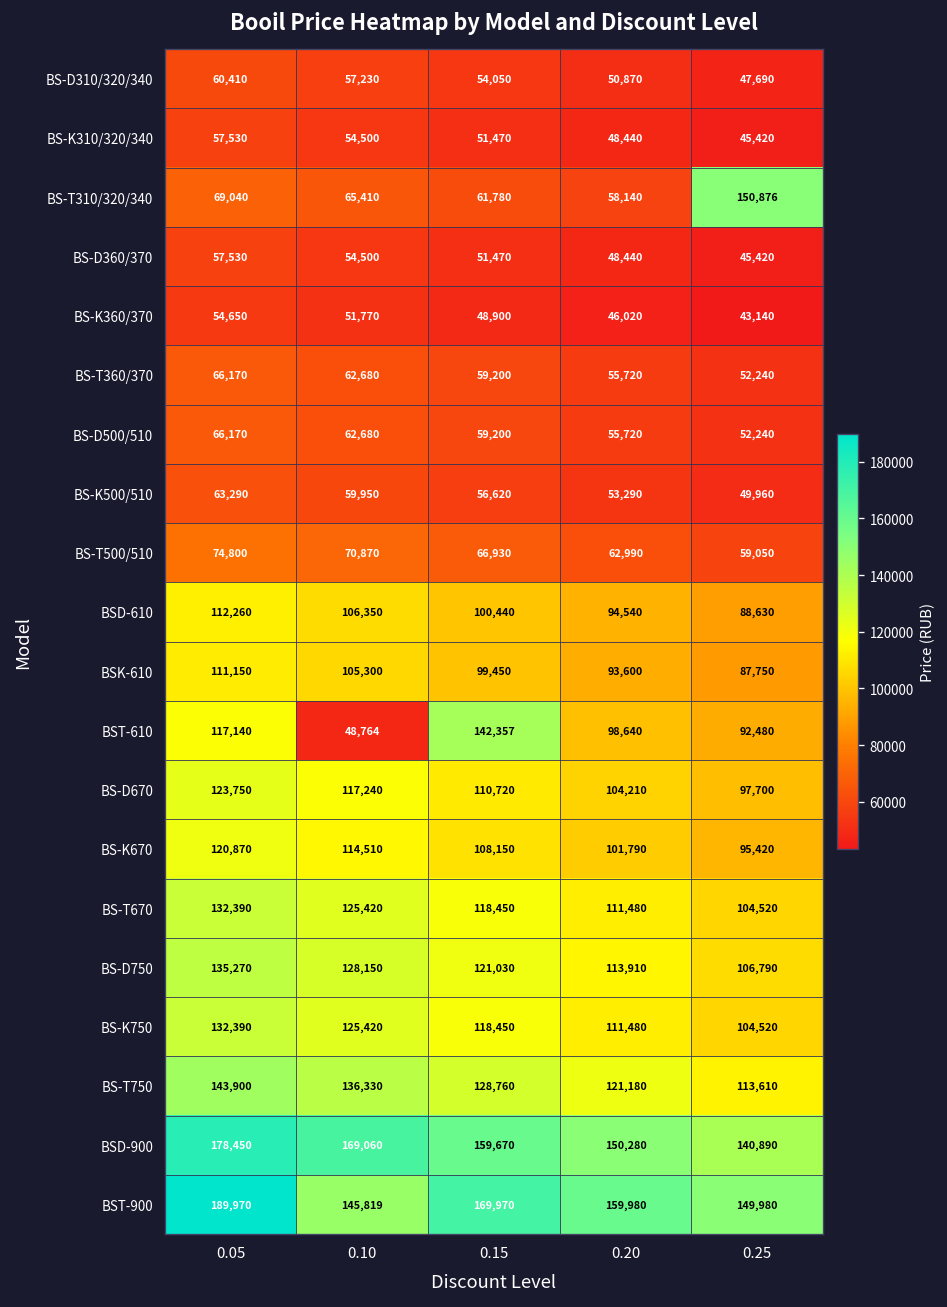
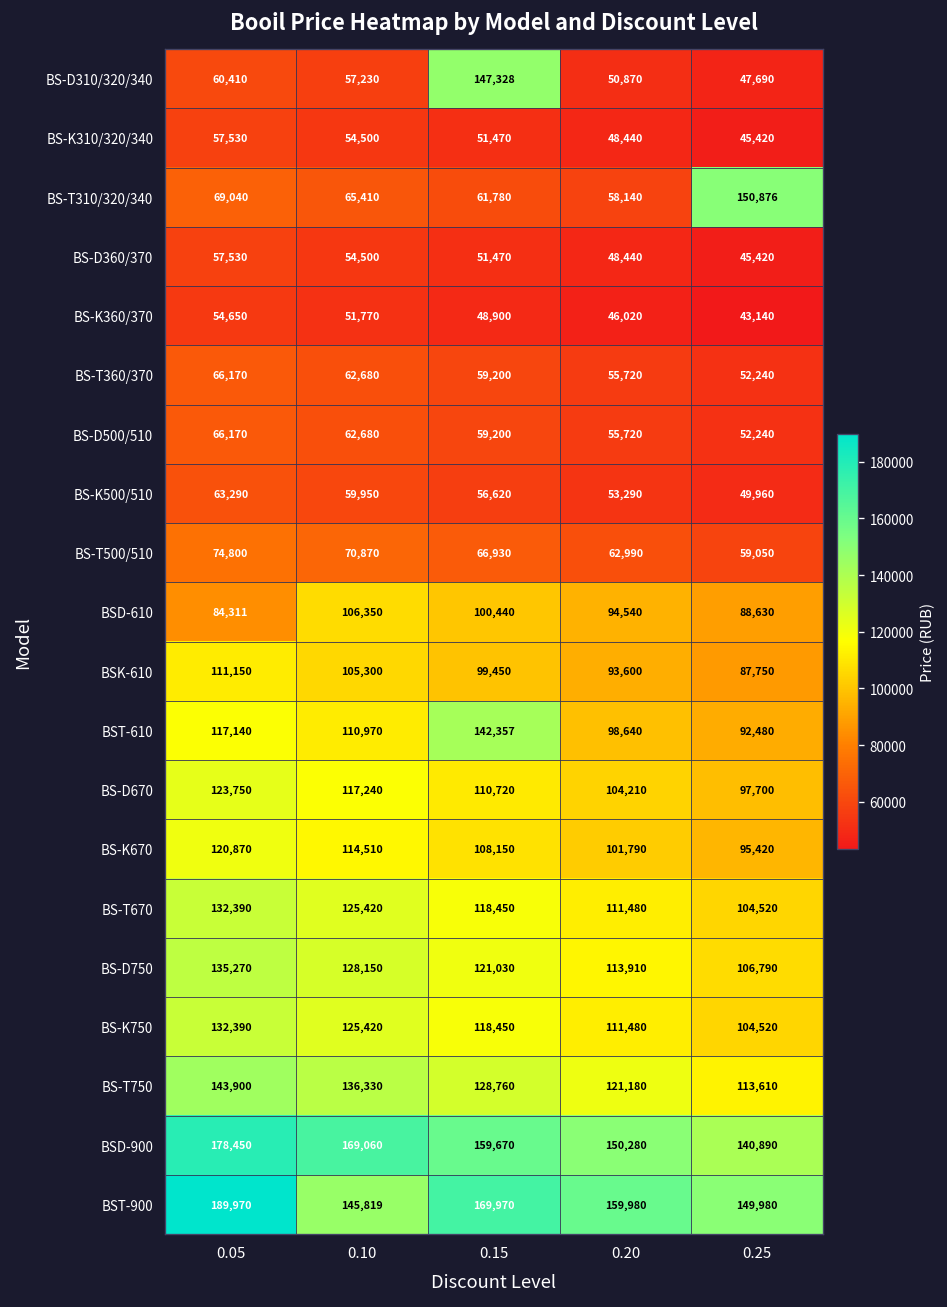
BS-D310/320/340, 0.15: 54,050 -> 147,328
BSD-610, 0.05: 112,260 -> 84,311
BST-610, 0.10: 48,764 -> 110,970
